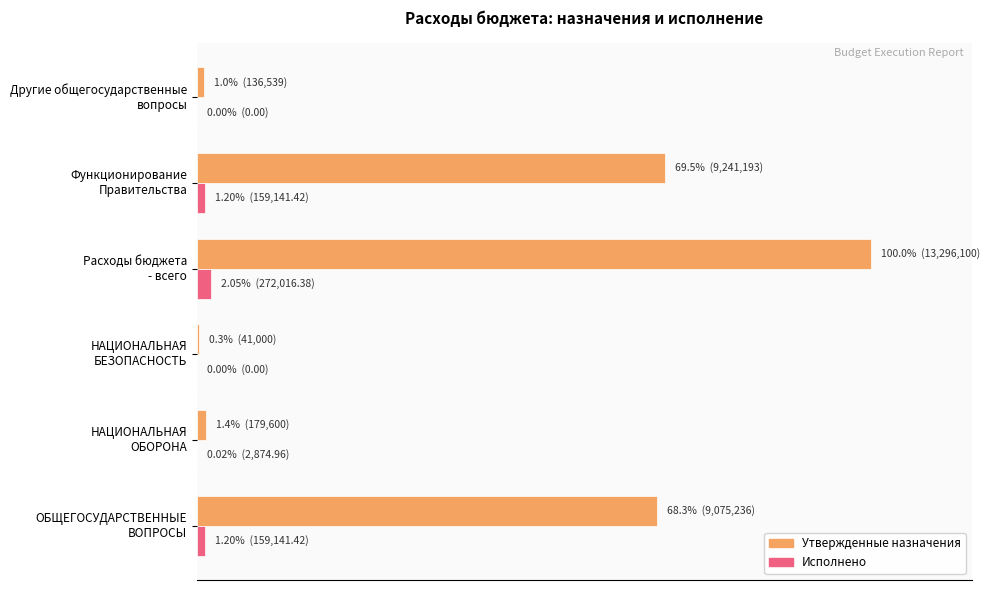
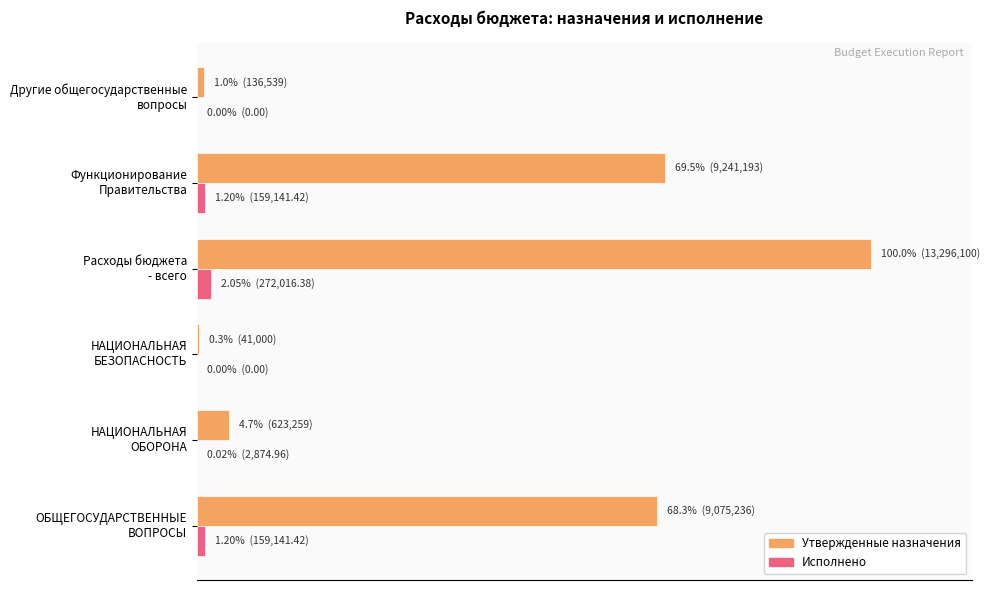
Утвержденные назначения, НАЦИОНАЛЬНАЯ ОБОРОНА: 1.4% (179,600) -> 4.7% (623,259)
